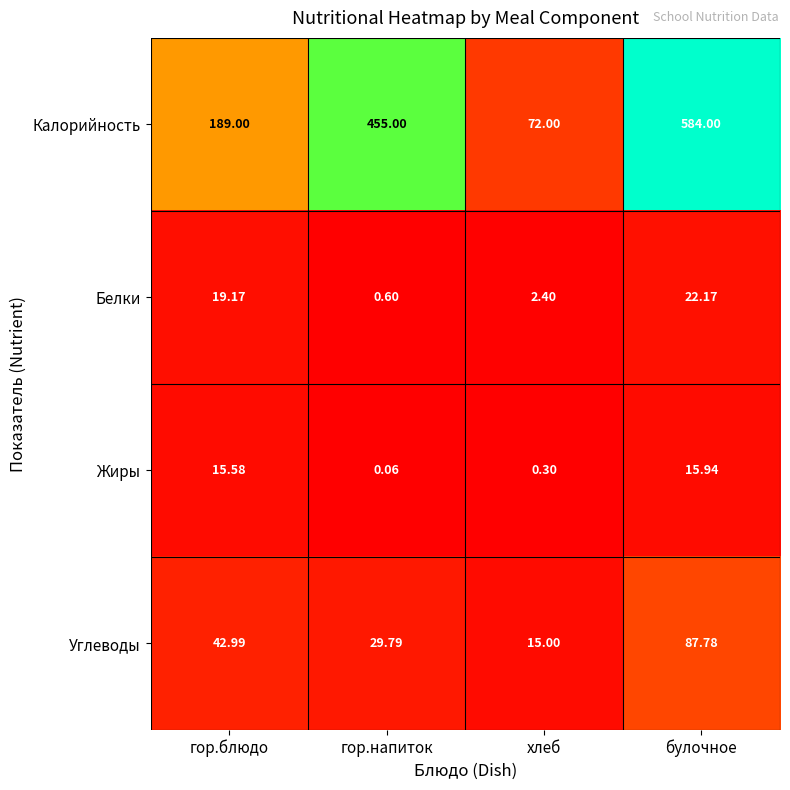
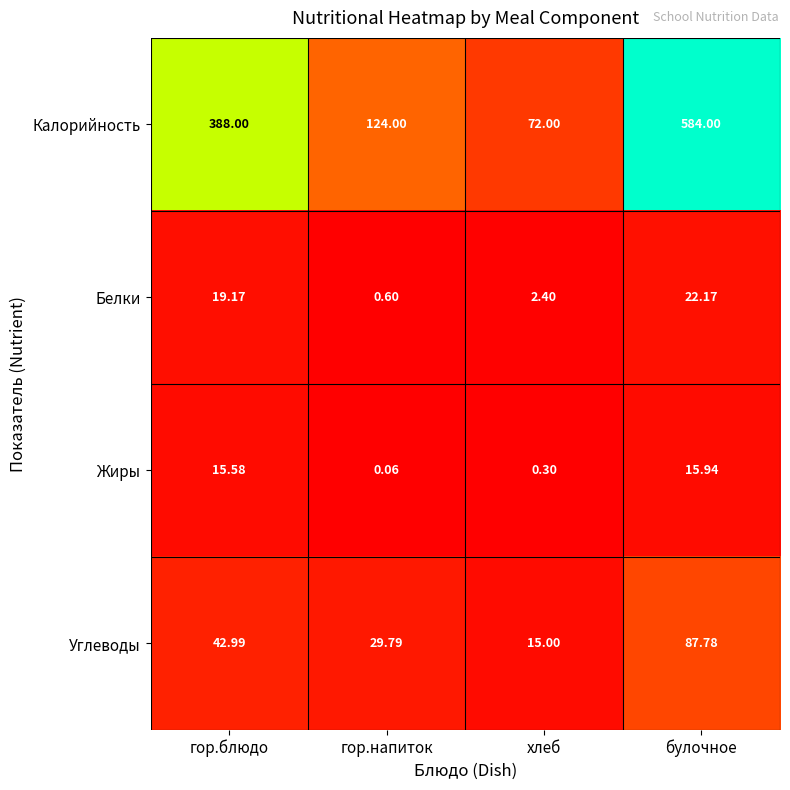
Калорийность, гор.блюдо: 189.00 -> 388.00
Калорийность, гор.напиток: 455.00 -> 124.00
